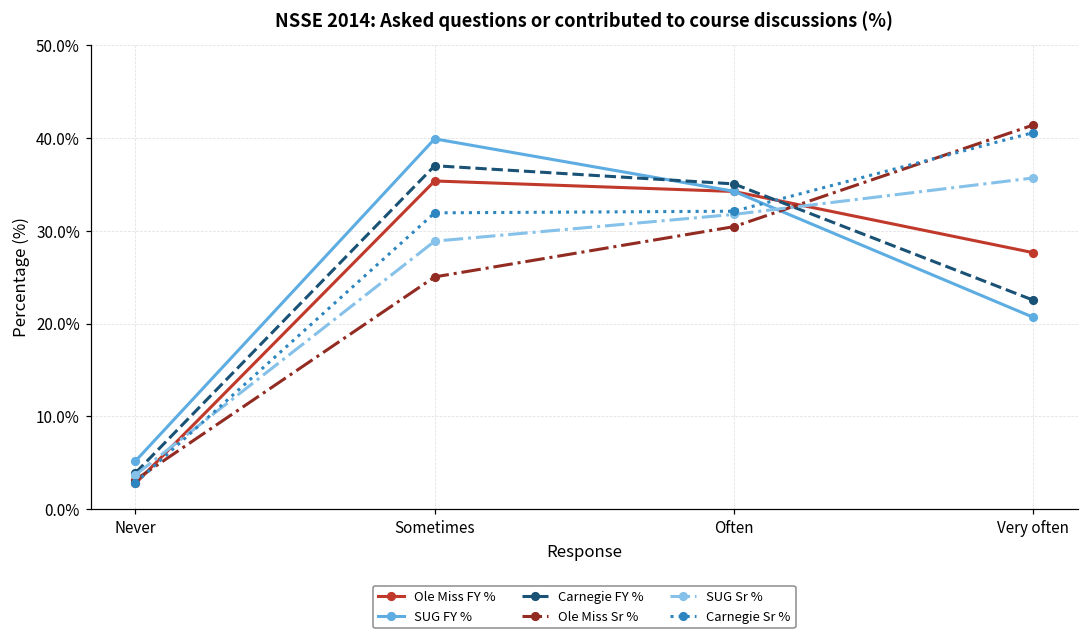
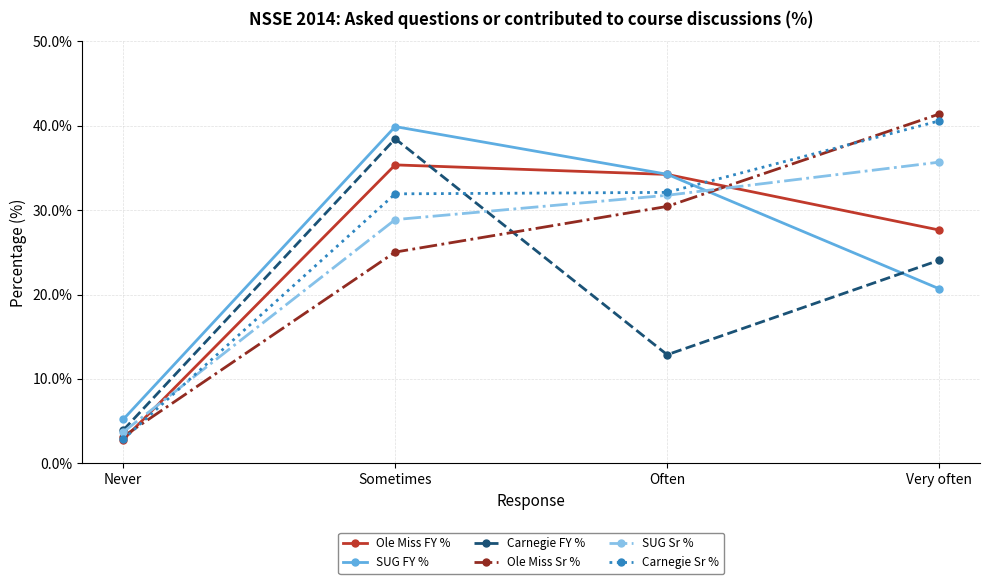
Carnegie FY %, Sometimes: 37% -> 38%
Carnegie FY %, Often: 35% -> 13%
Carnegie FY %, Very often: 23% -> 24%
